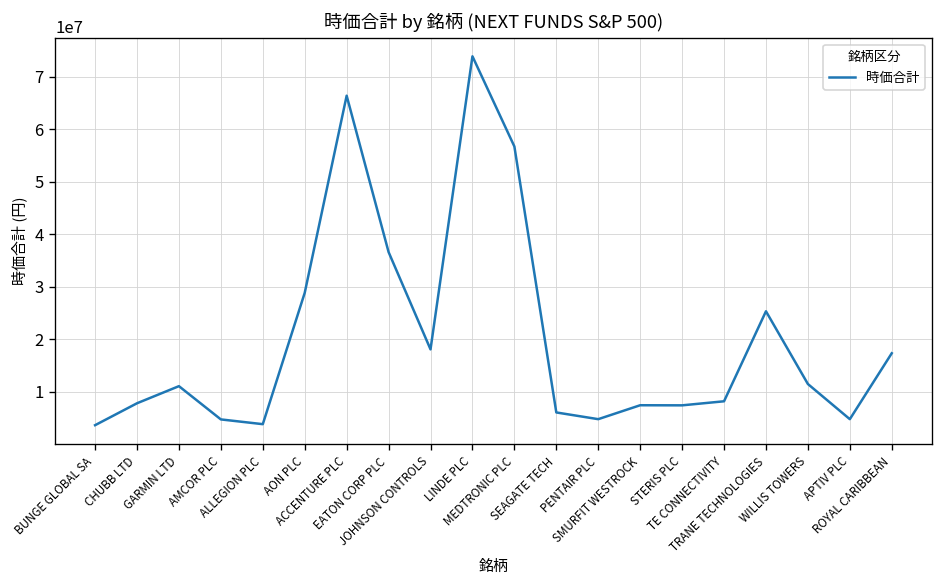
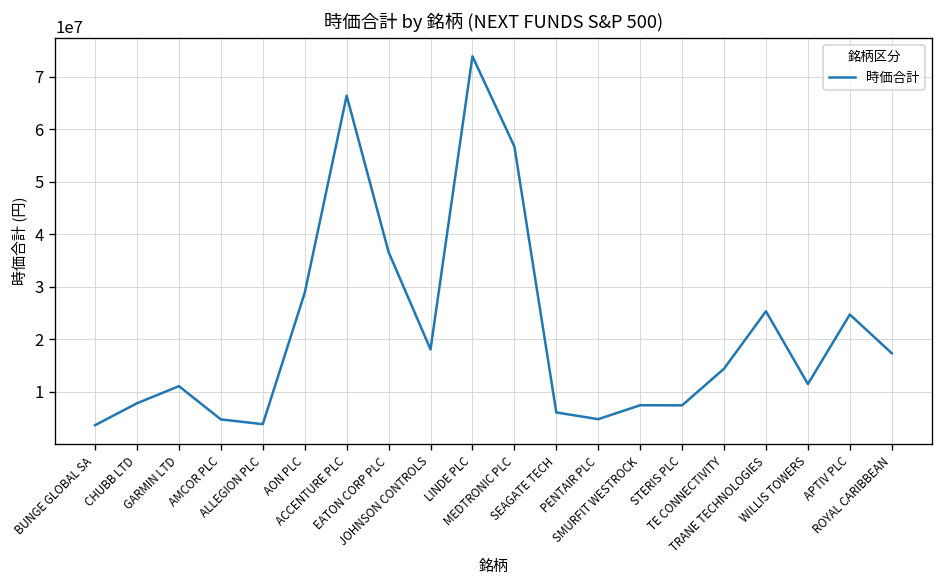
TE CONNECTIVITY: 8000000 -> 14000000
APTIV PLC: 5000000 -> 25000000
